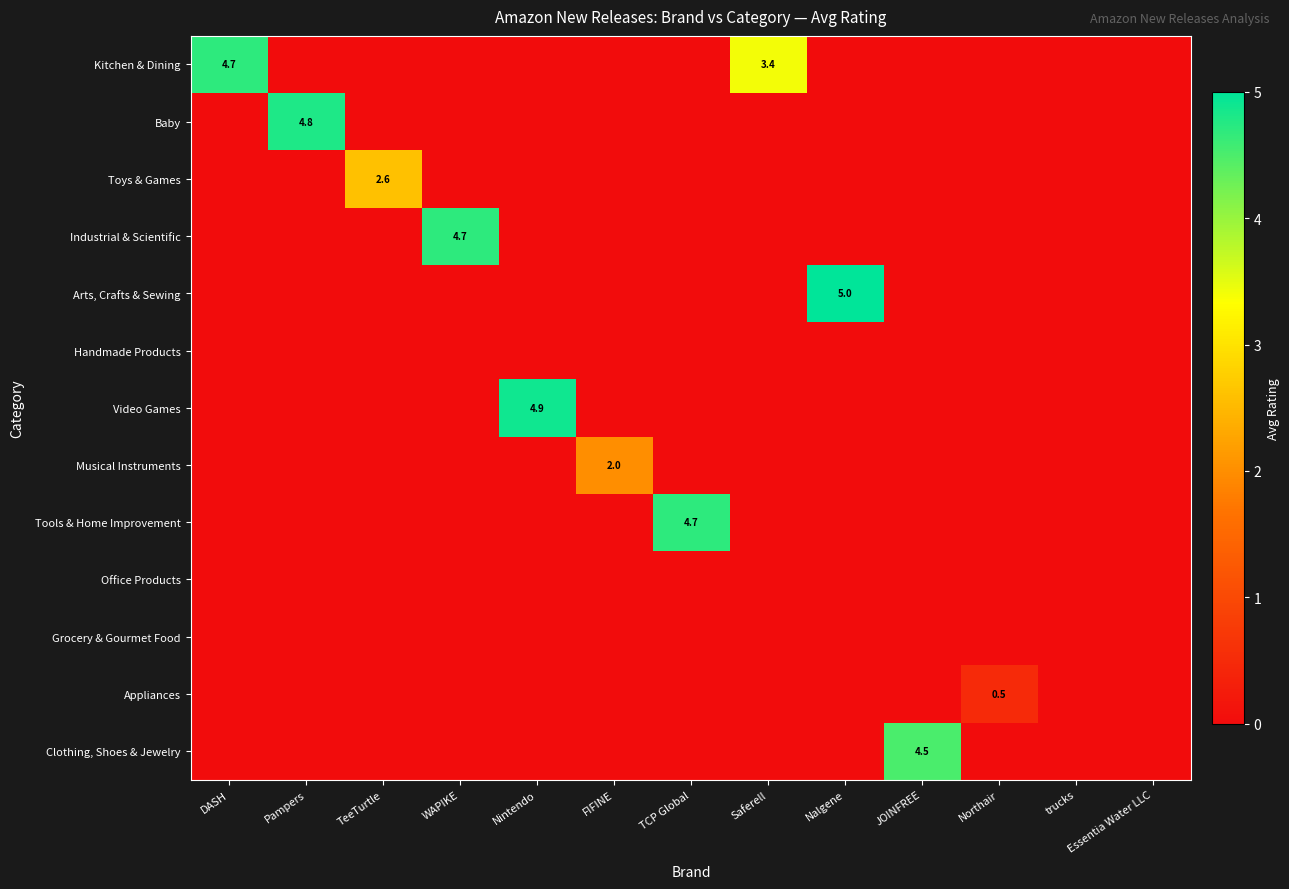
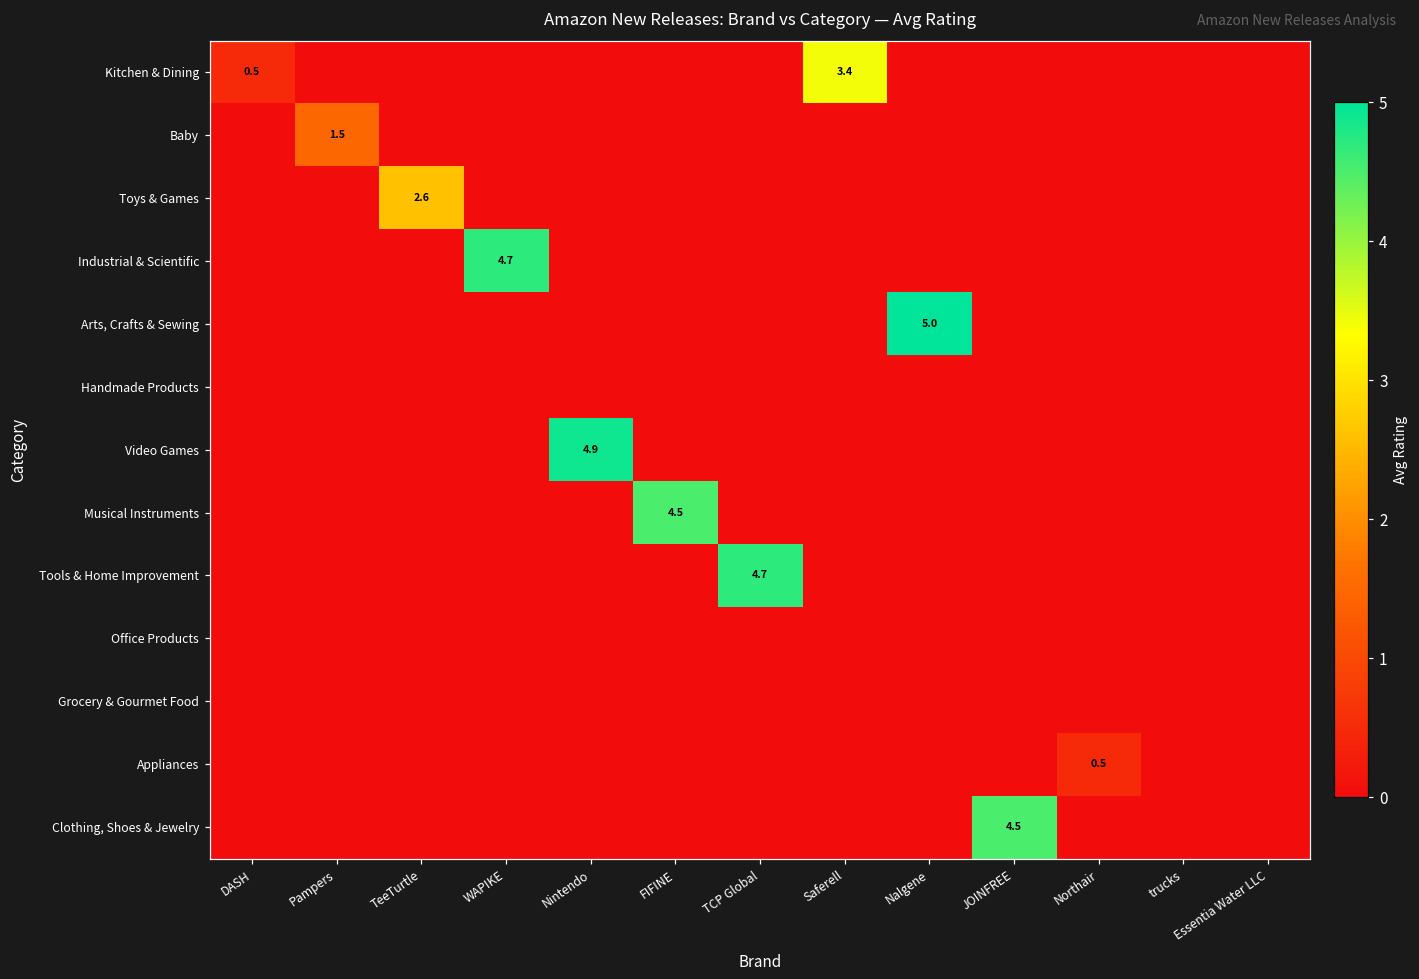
Kitchen & Dining, DASH: 4.7 -> 0.5
Baby, Pampers: 4.8 -> 1.5
Musical Instruments, FIFINE: 2.0 -> 4.5
